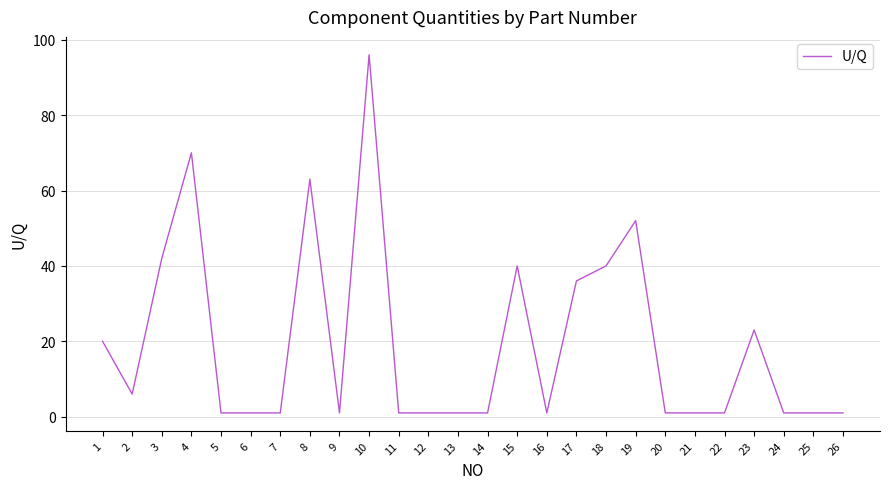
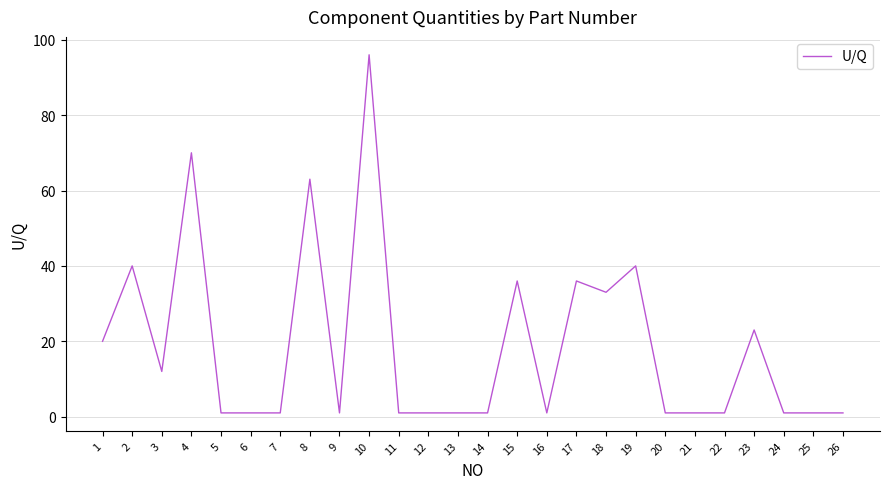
2: 6 -> 40
3: 42 -> 12
15: 40 -> 36
18: 40 -> 33
19: 52 -> 40
